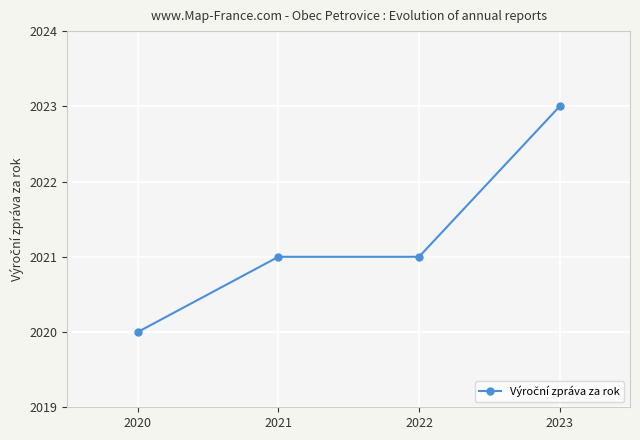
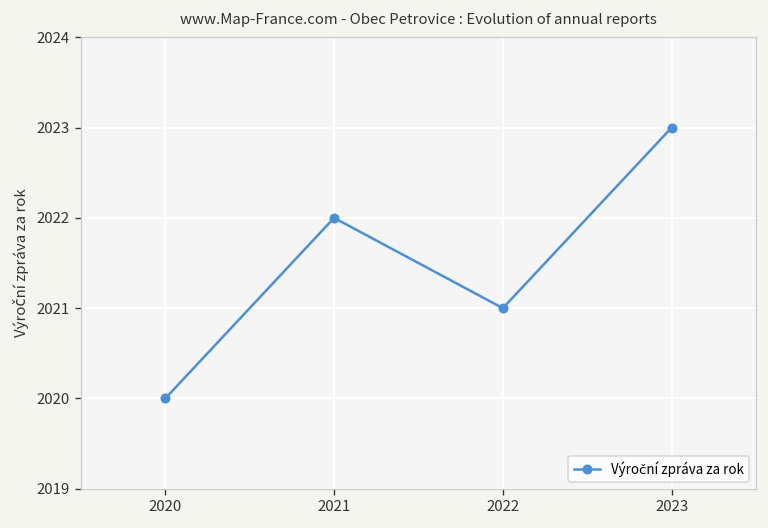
2021: 2021 -> 2022
